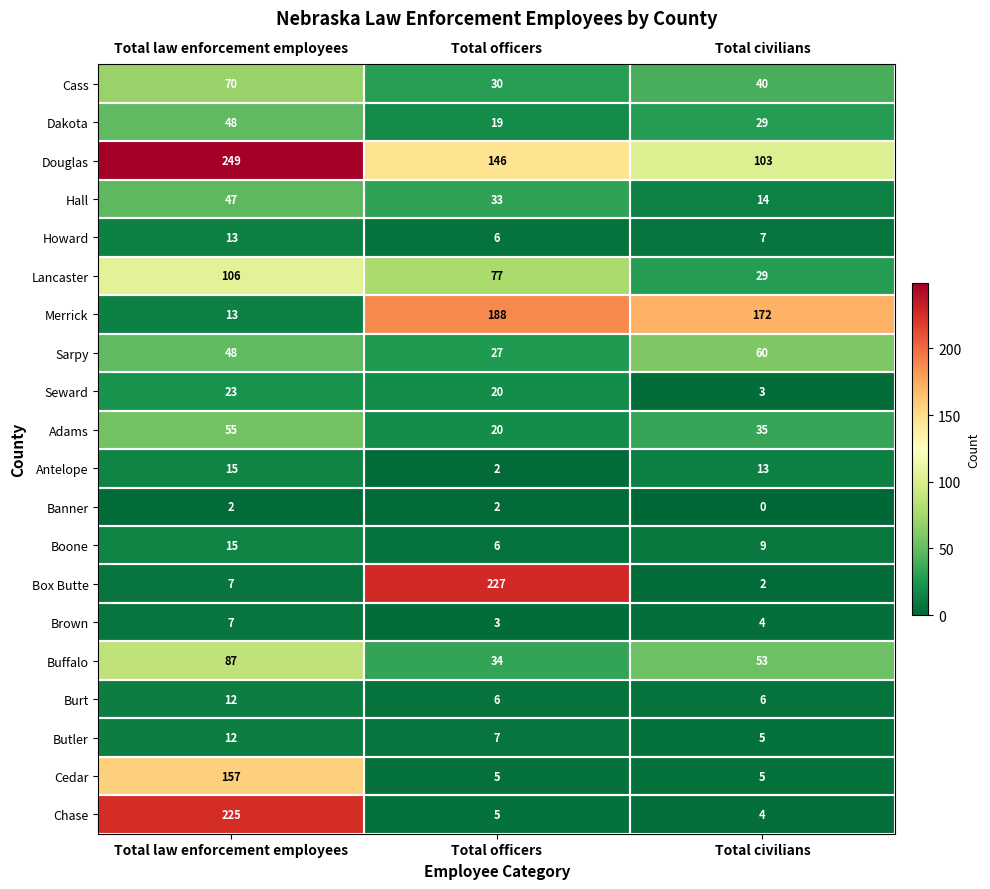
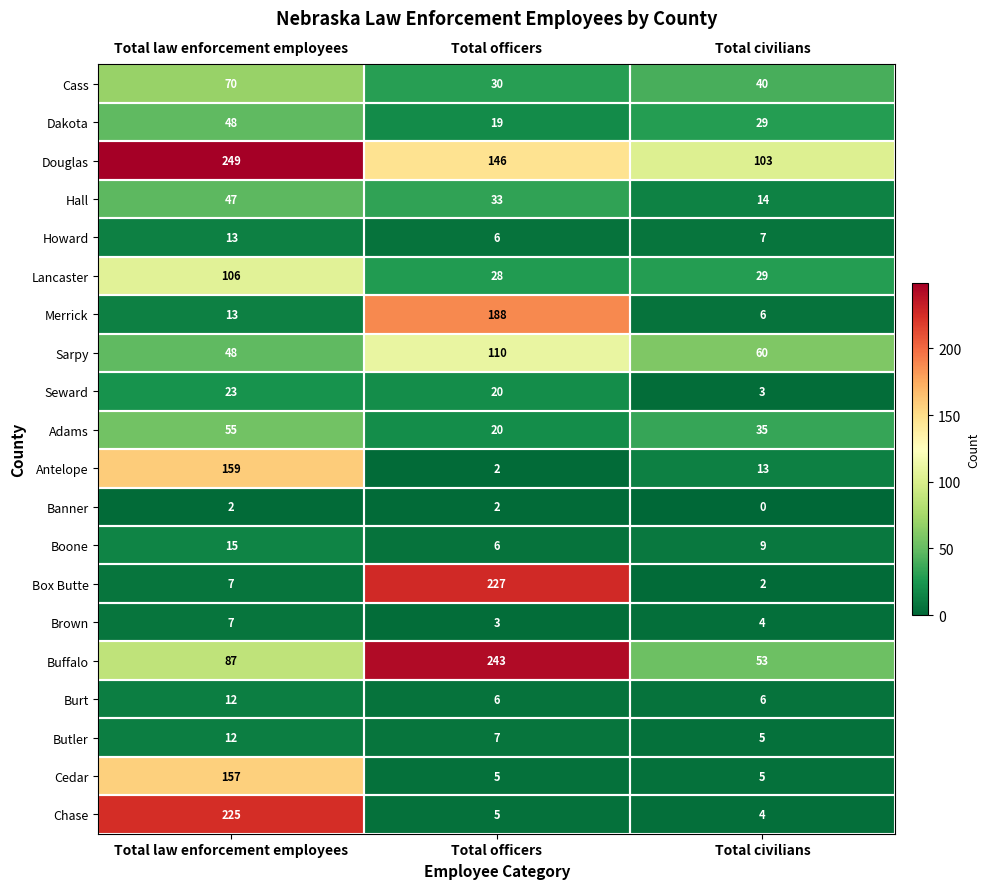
Lancaster, Total officers: 77 -> 28
Merrick, Total civilians: 172 -> 6
Sarpy, Total officers: 27 -> 110
Antelope, Total law enforcement employees: 15 -> 159
Buffalo, Total officers: 34 -> 243
